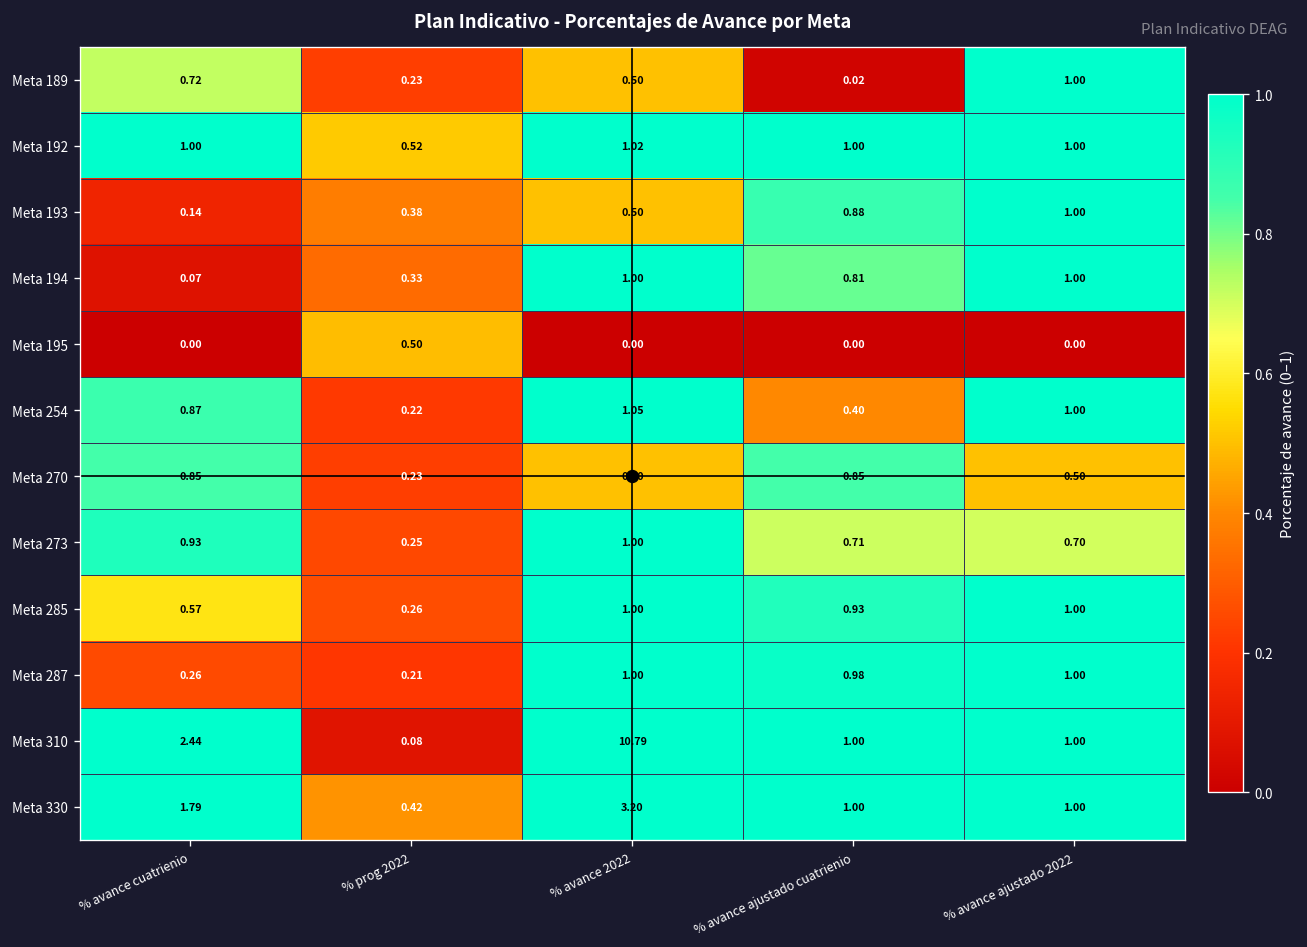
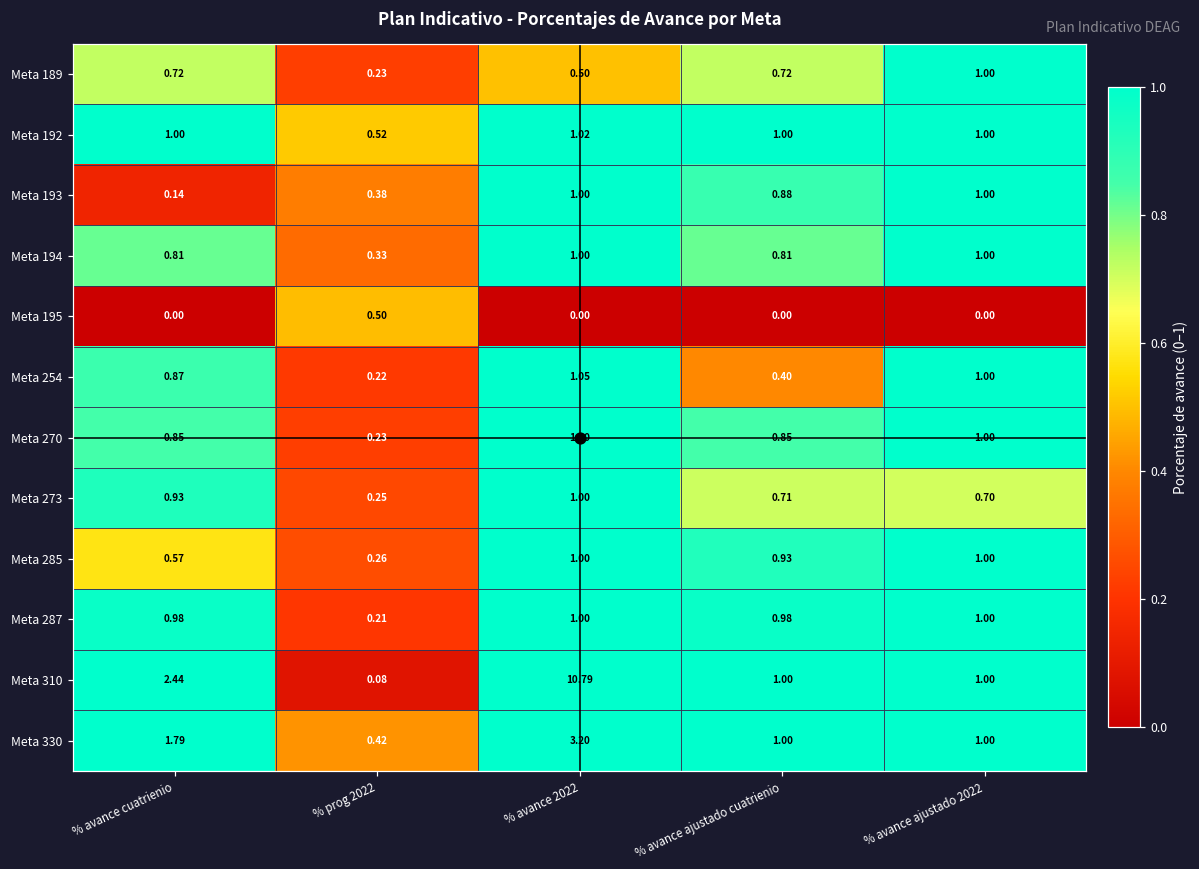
Meta 189, % avance ajustado cuatrienio: 0.02 -> 0.72
Meta 193, % avance 2022: 0.50 -> 1.00
Meta 194, % avance cuatrienio: 0.07 -> 0.81
Meta 270, % avance 2022: 0.50 -> 1.00
Meta 270, % avance ajustado 2022: 0.50 -> 1.00
Meta 287, % avance cuatrienio: 0.26 -> 0.98
